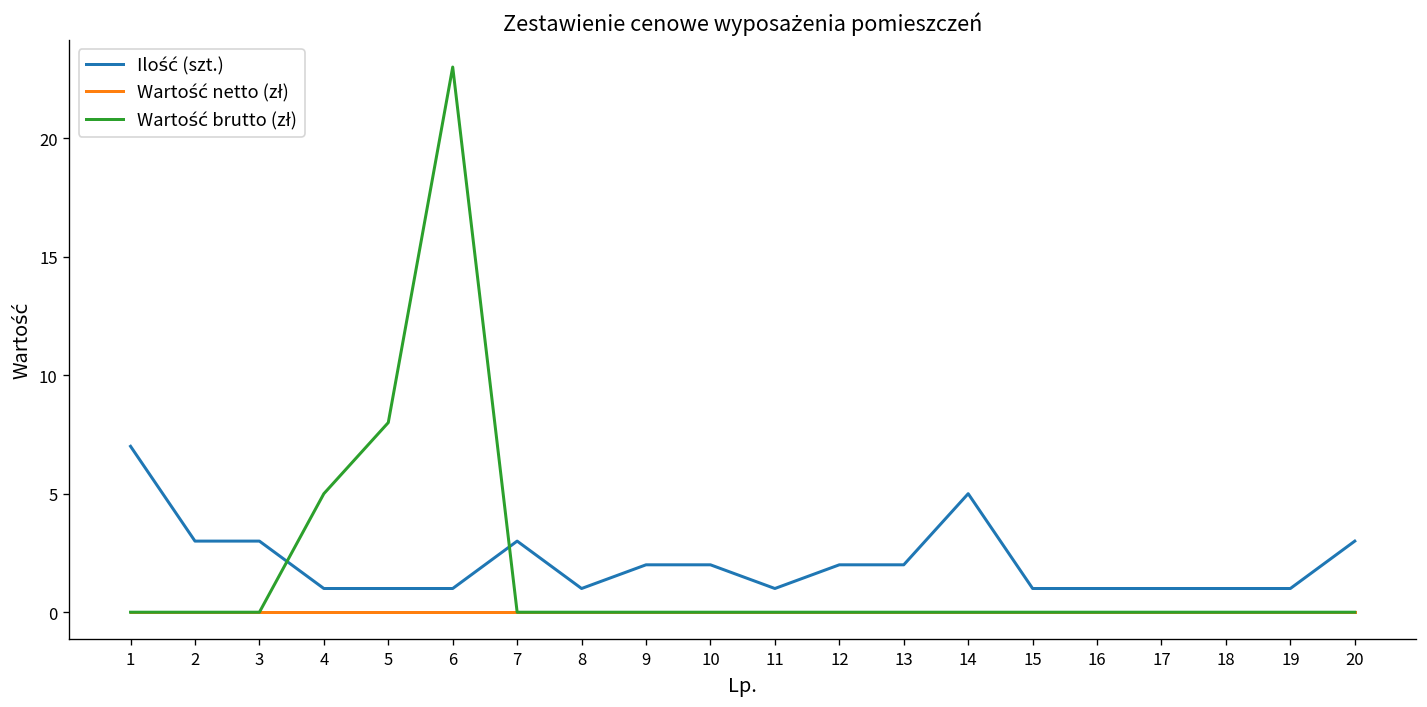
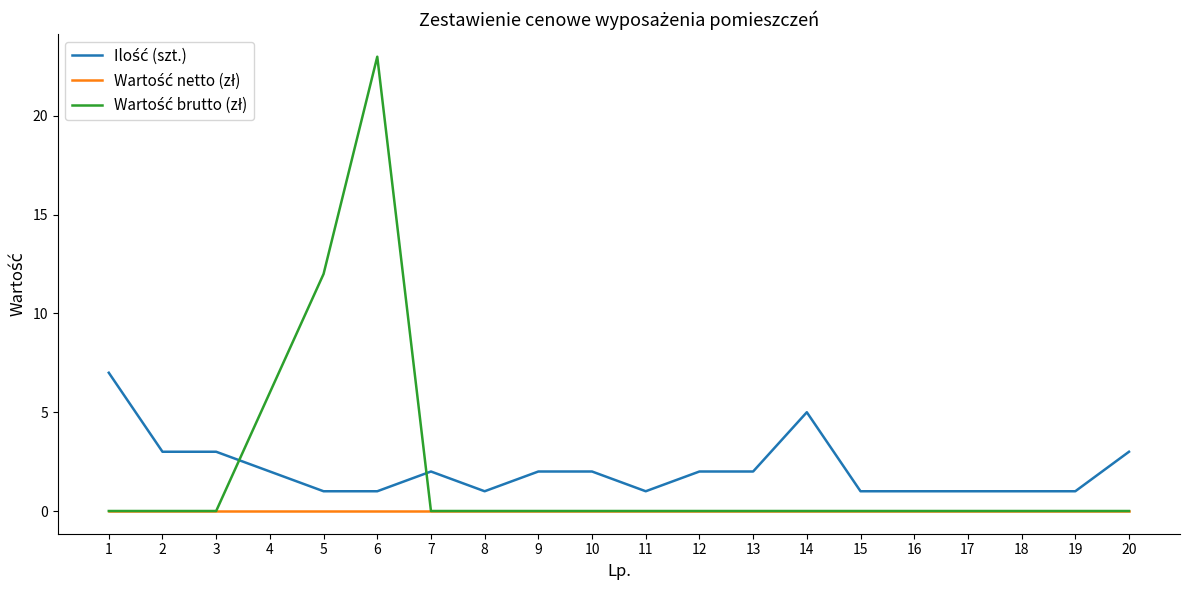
Ilość (szt.), 4: 1 -> 2
Wartość brutto (zł), 4: 5 -> 6
Wartość brutto (zł), 5: 8 -> 12
Ilość (szt.), 7: 3 -> 2
